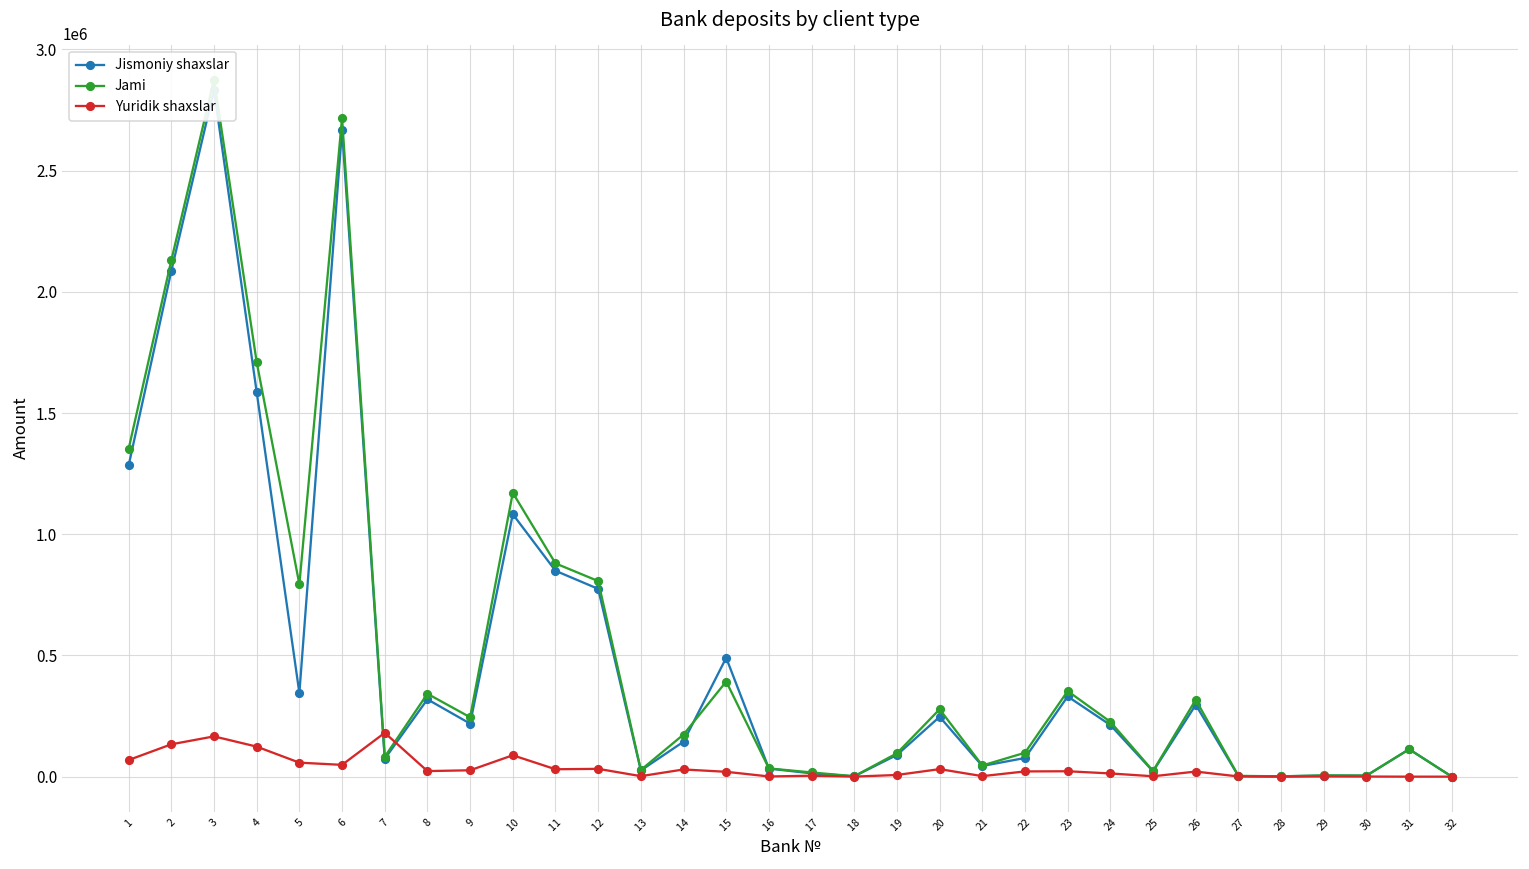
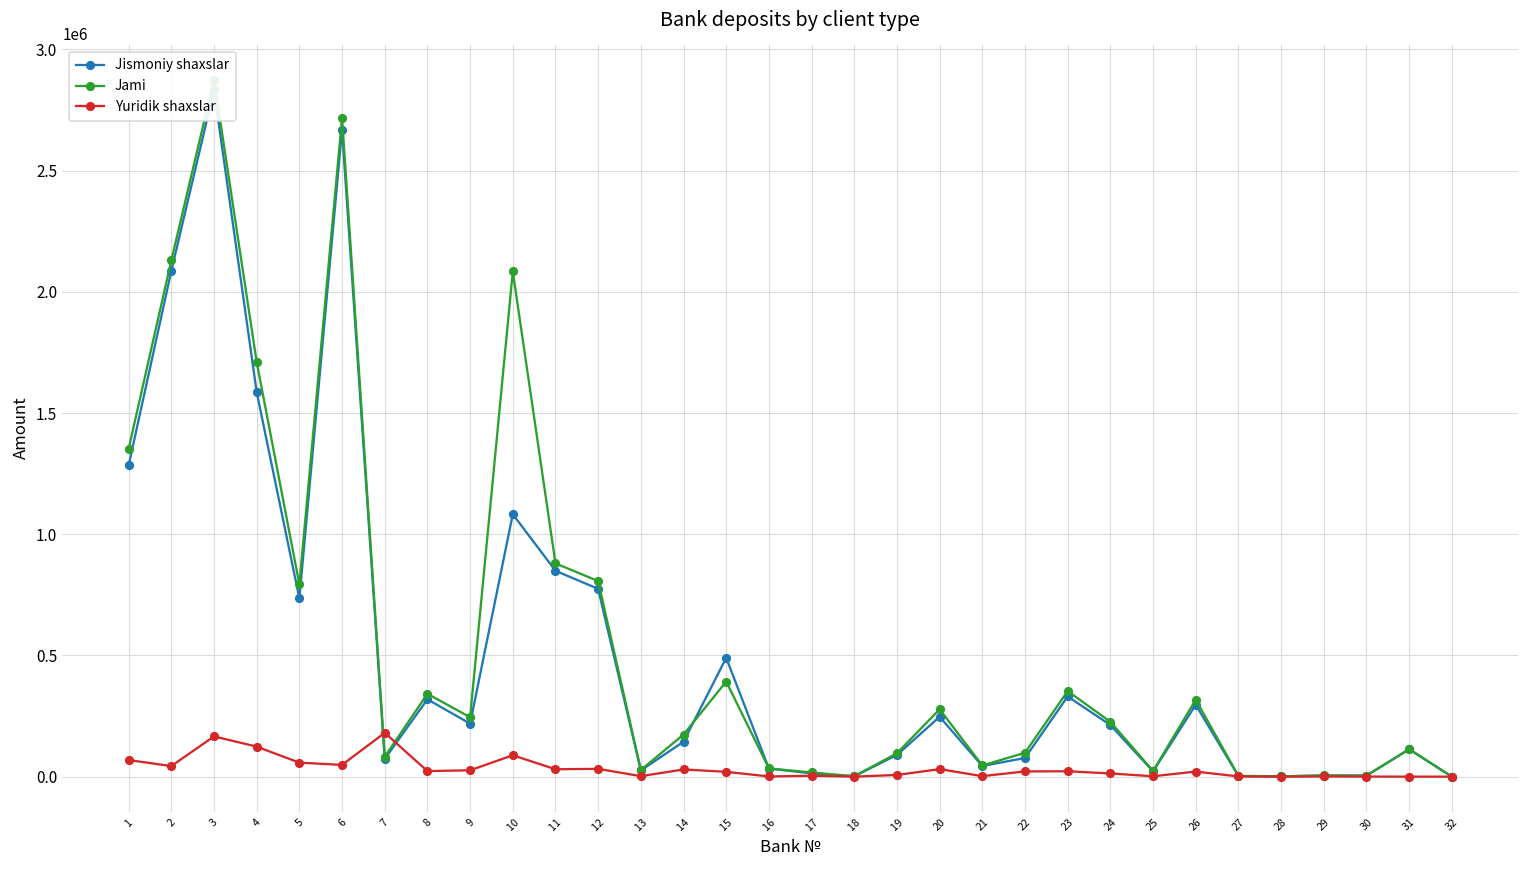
Yuridik shaxslar, 2: 130000 -> 40000
Jismoniy shaxslar, 5: 340000 -> 740000
Jami, 10: 1170000 -> 2080000
